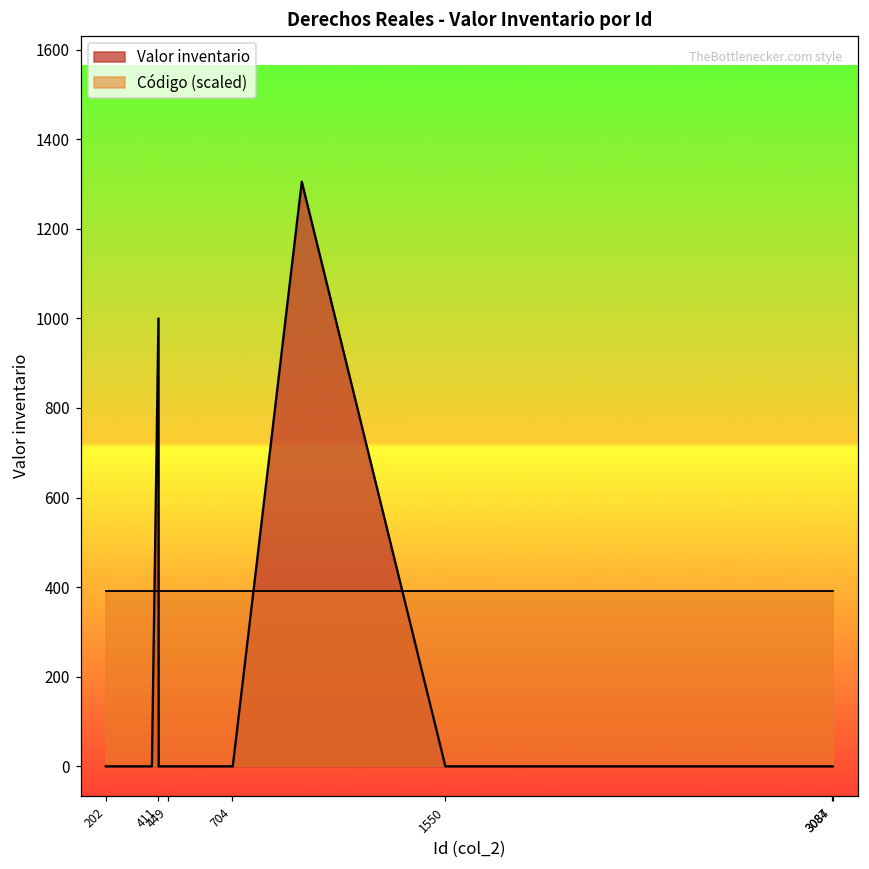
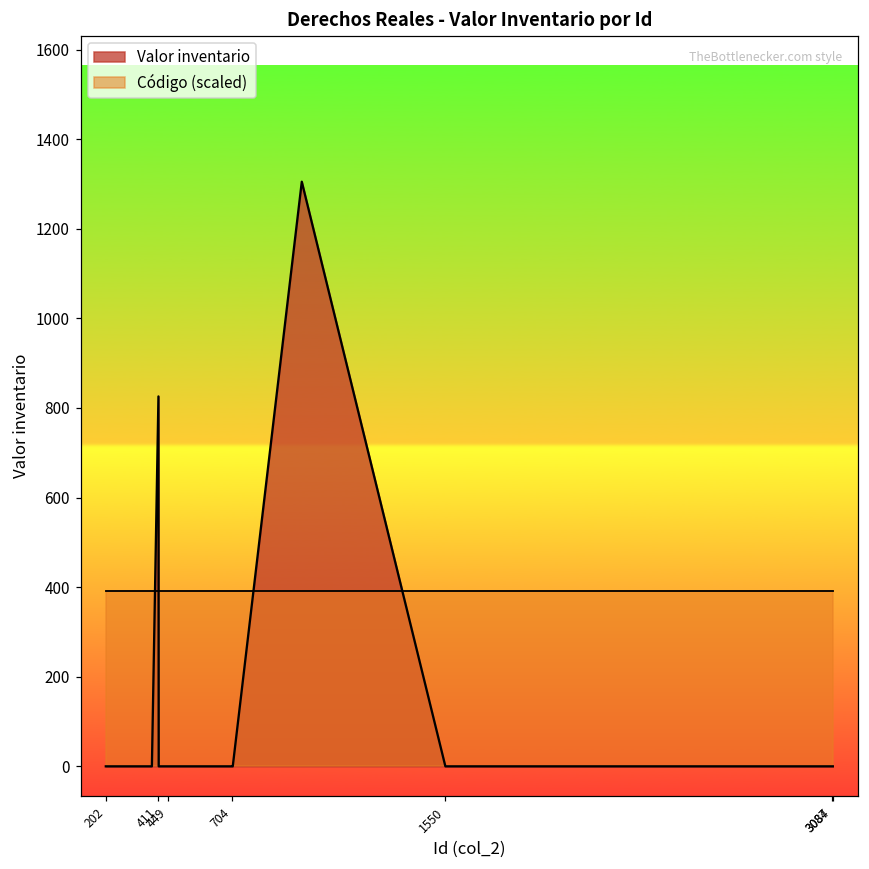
Valor inventario, 411: 1000 -> 830
